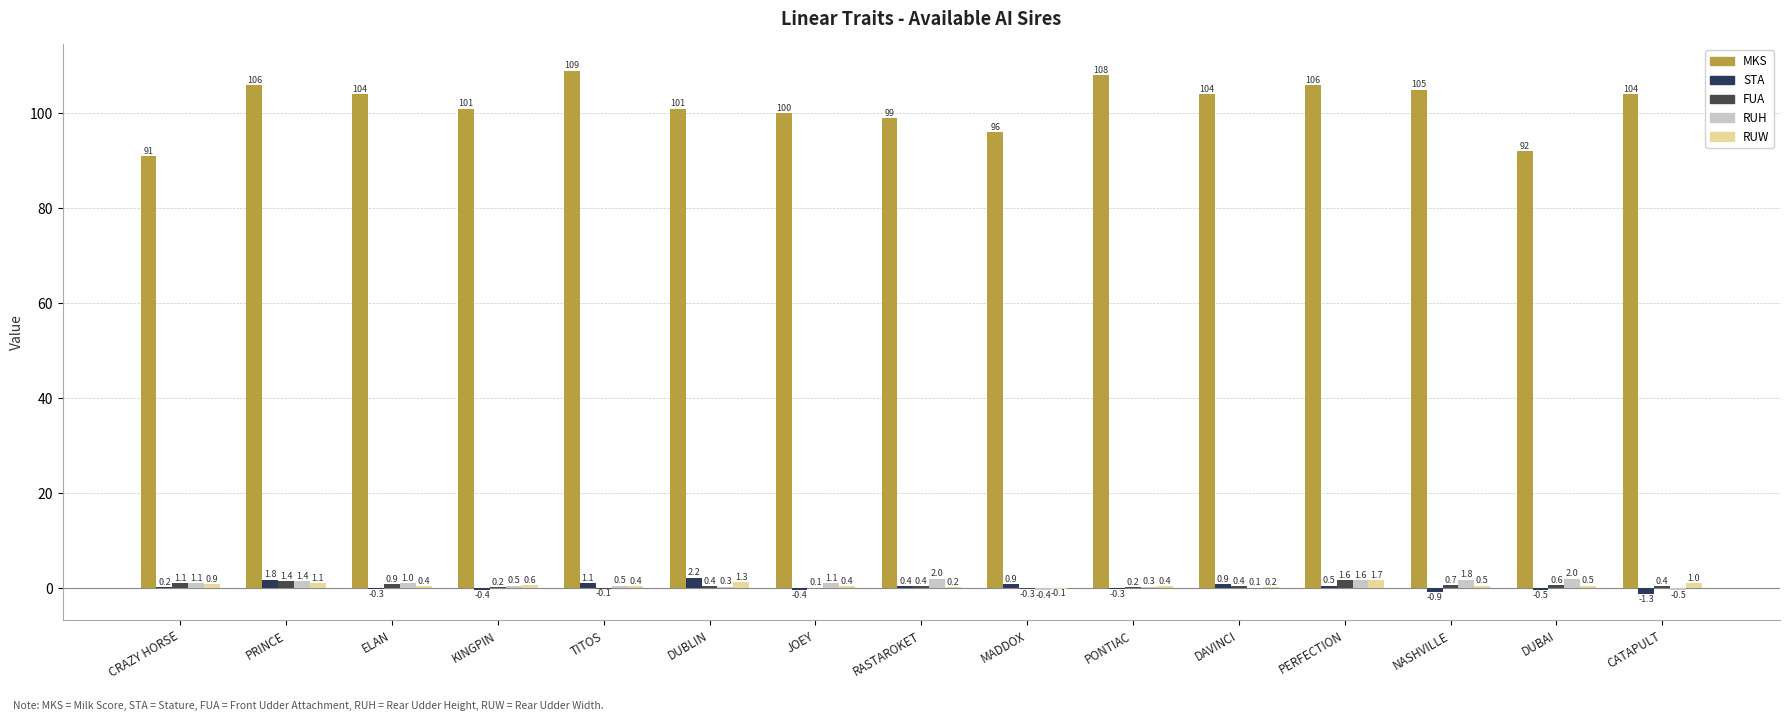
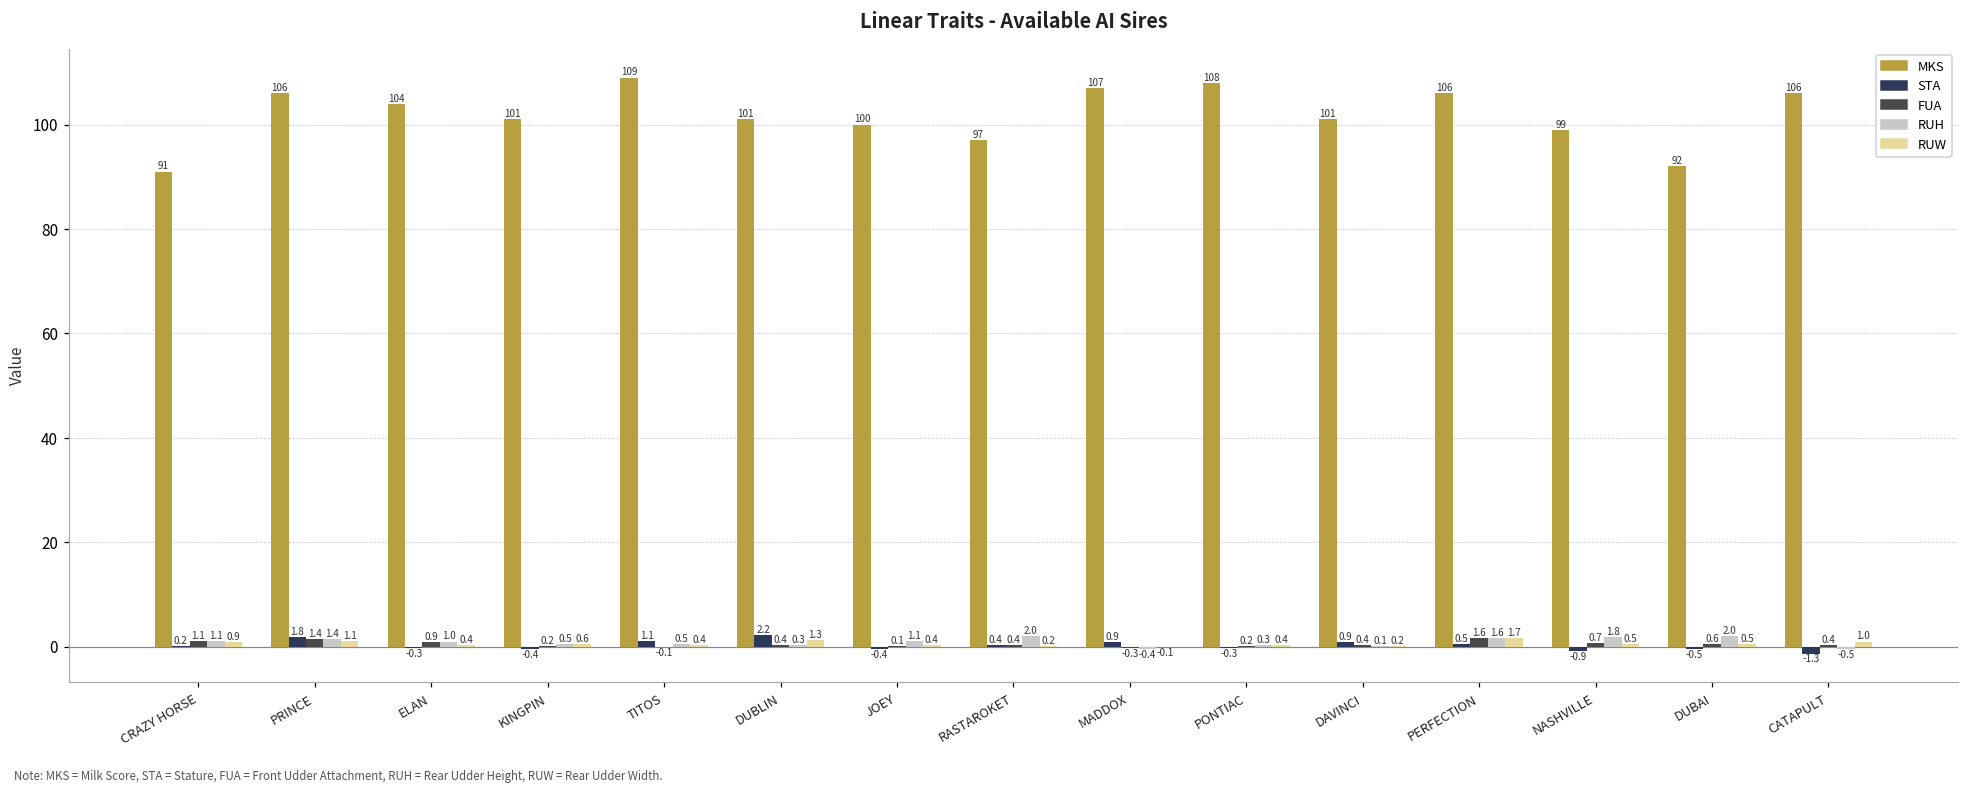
MKS, RASTAROKET: 99 -> 97
MKS, MADDOX: 96 -> 107
MKS, DAVINCI: 104 -> 101
MKS, NASHVILLE: 105 -> 99
MKS, CATAPULT: 104 -> 106
